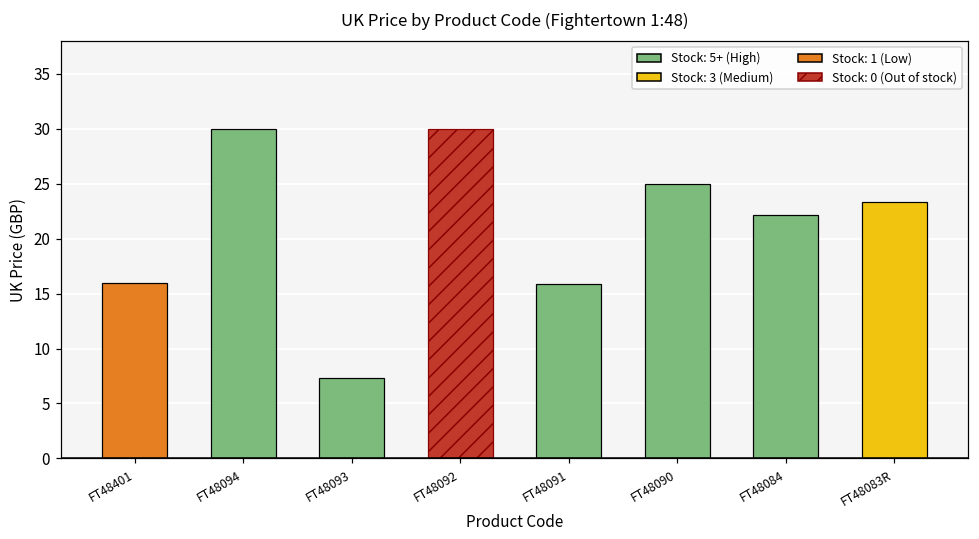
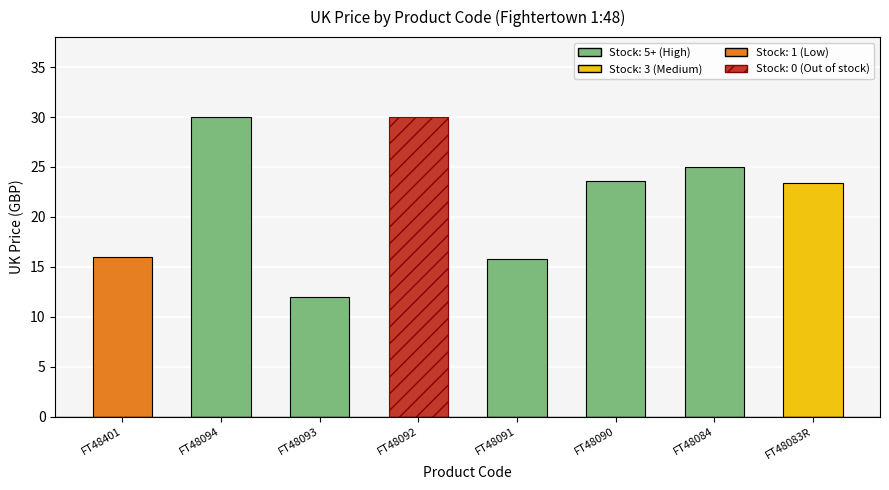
FT48093: 7 -> 12
FT48090: 25 -> 24
FT48084: 22 -> 25
